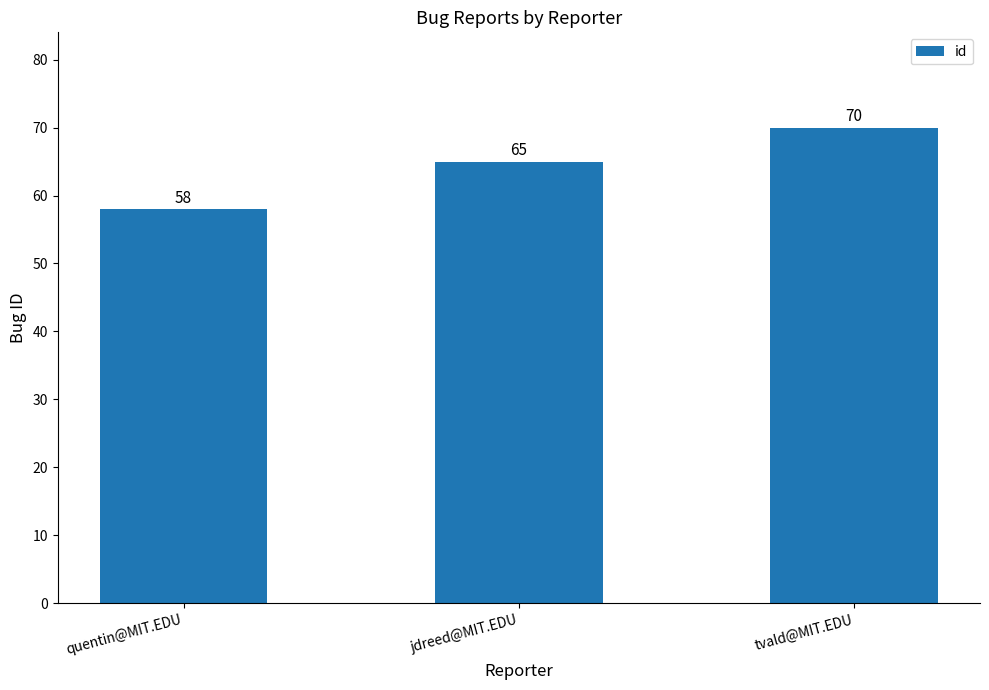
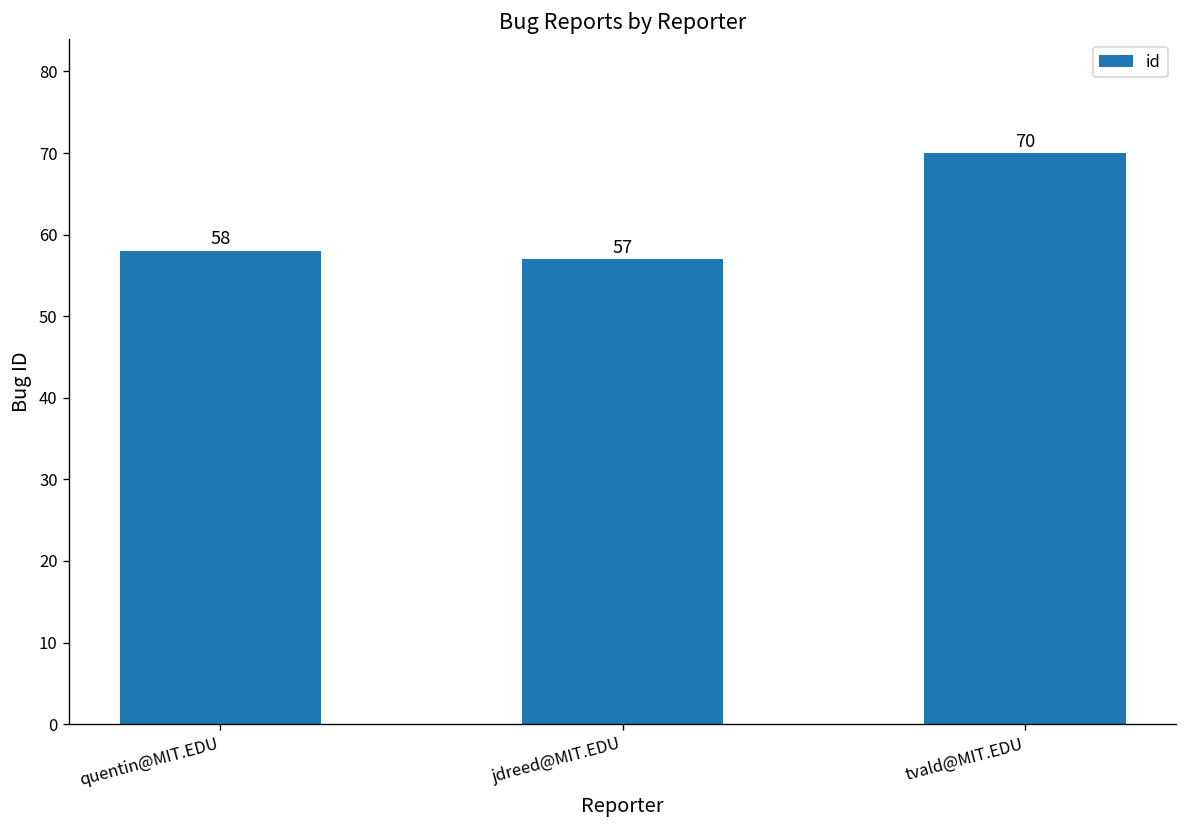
jdreed@MIT.EDU: 65 -> 57
